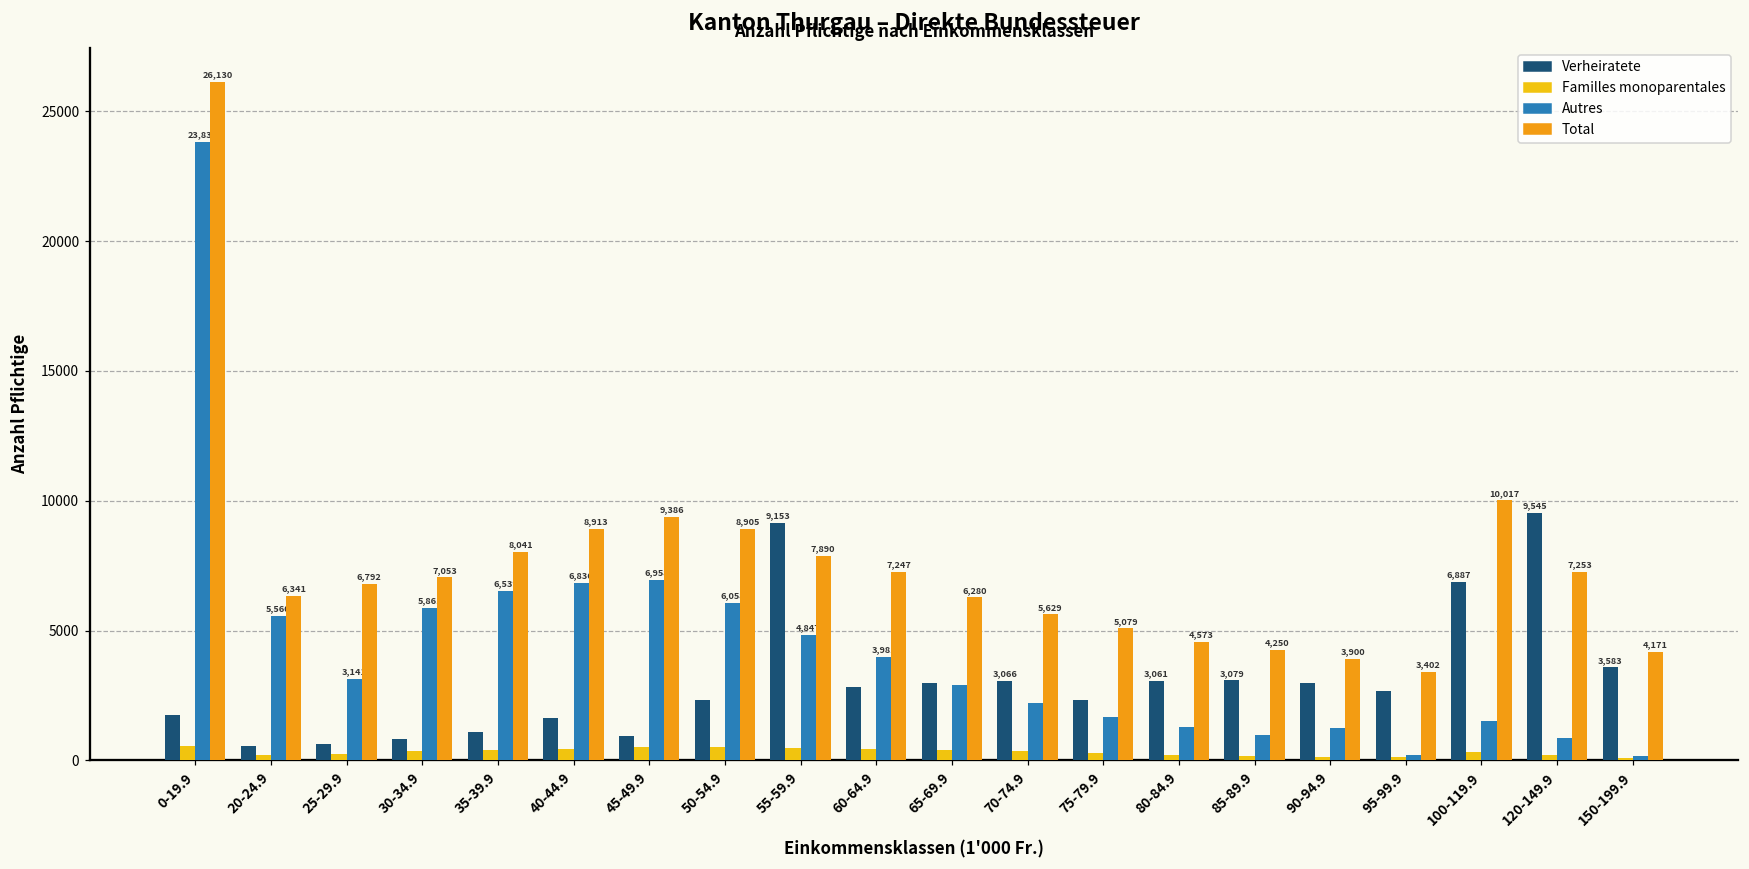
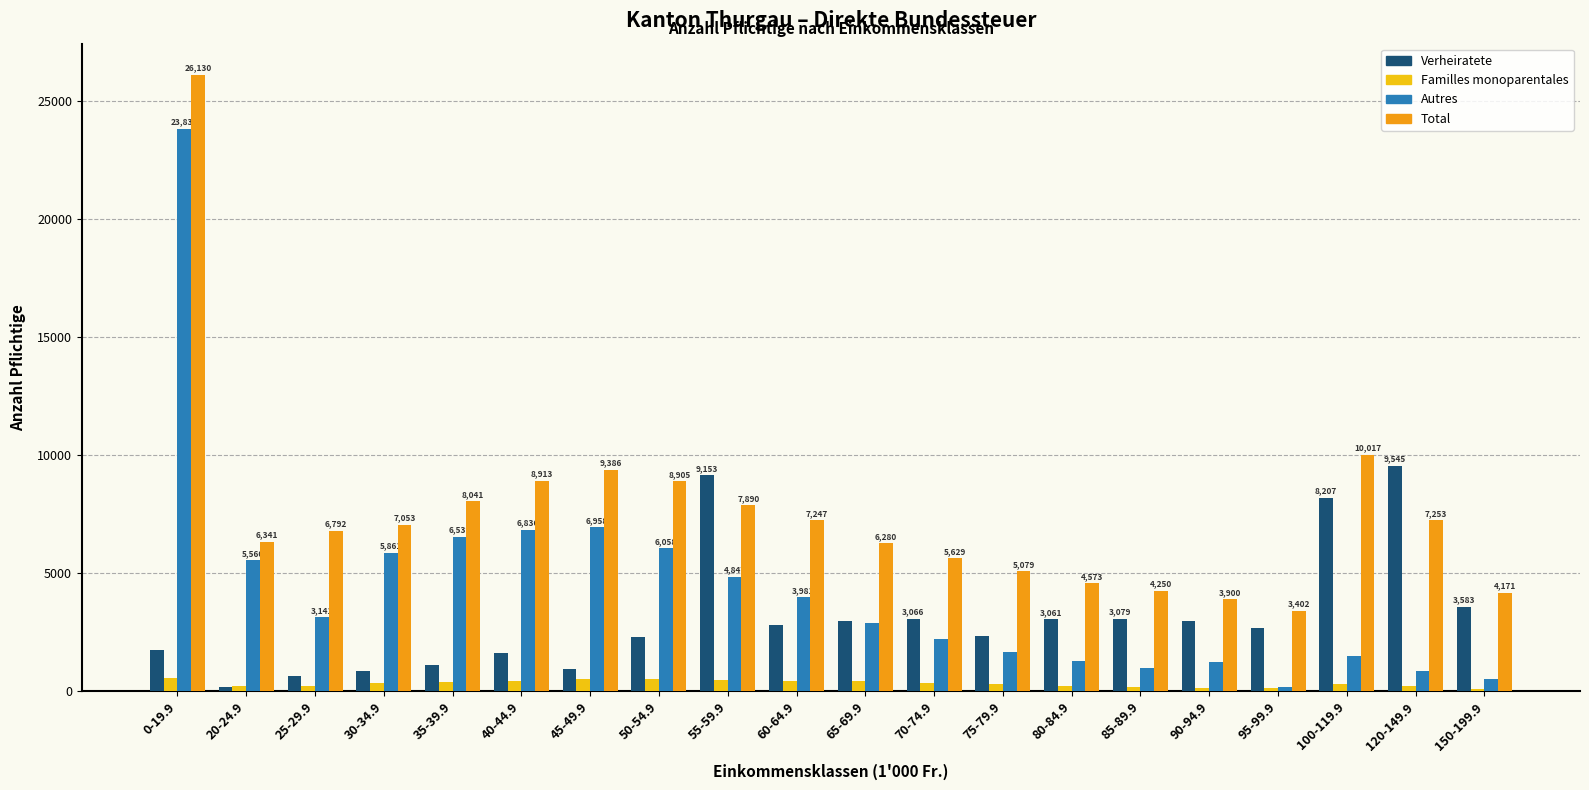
Verheiratete, 20-24.9: 600 -> 200
Verheiratete, 100-119.9: 6,887 -> 8,207
Autres, 150-199.9: 200 -> 500
